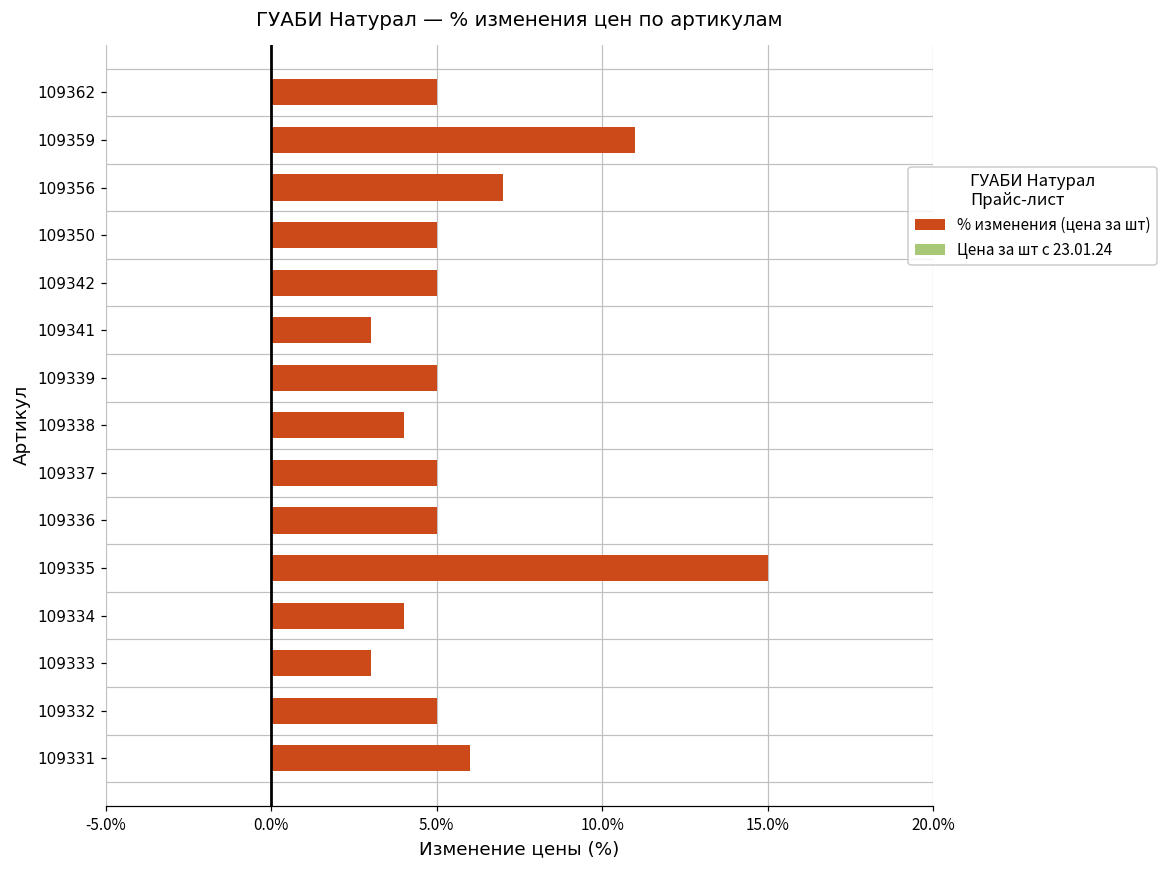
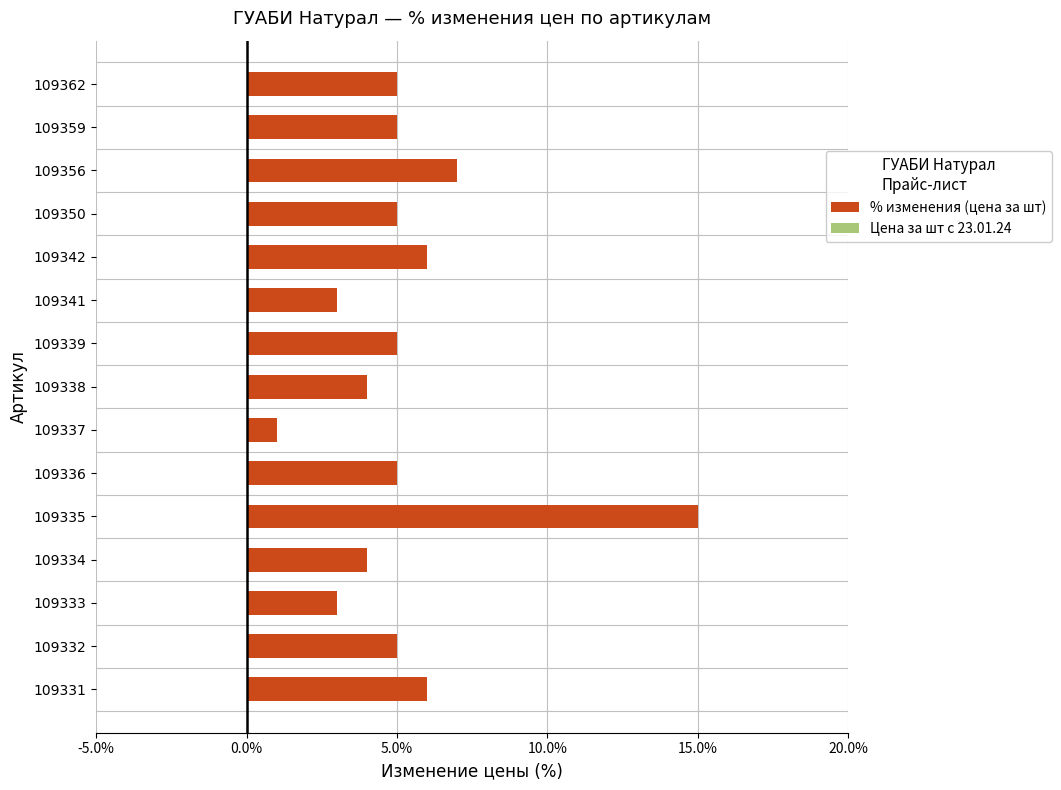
% изменения (цена за шт), 109359: 11% -> 5%
% изменения (цена за шт), 109342: 5% -> 6%
% изменения (цена за шт), 109337: 5% -> 1%
